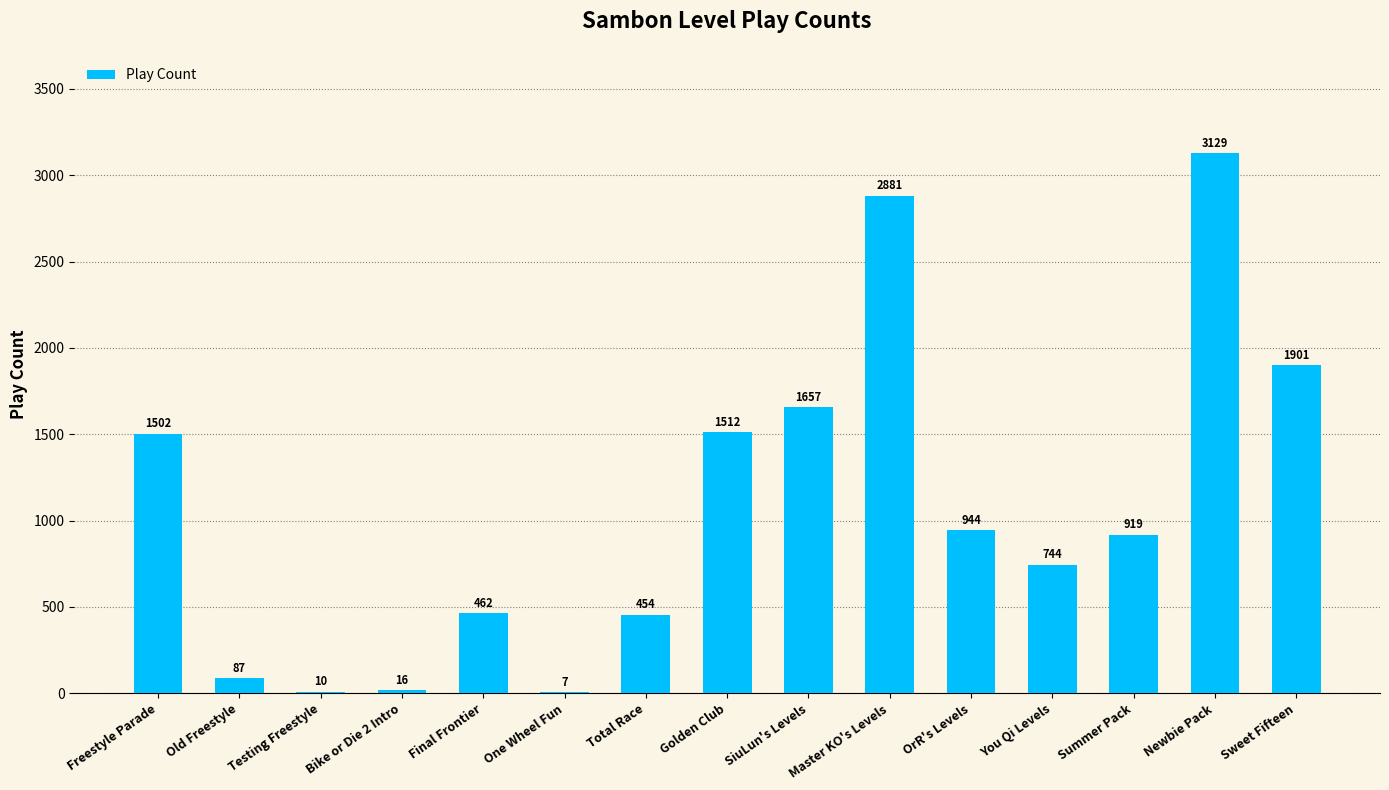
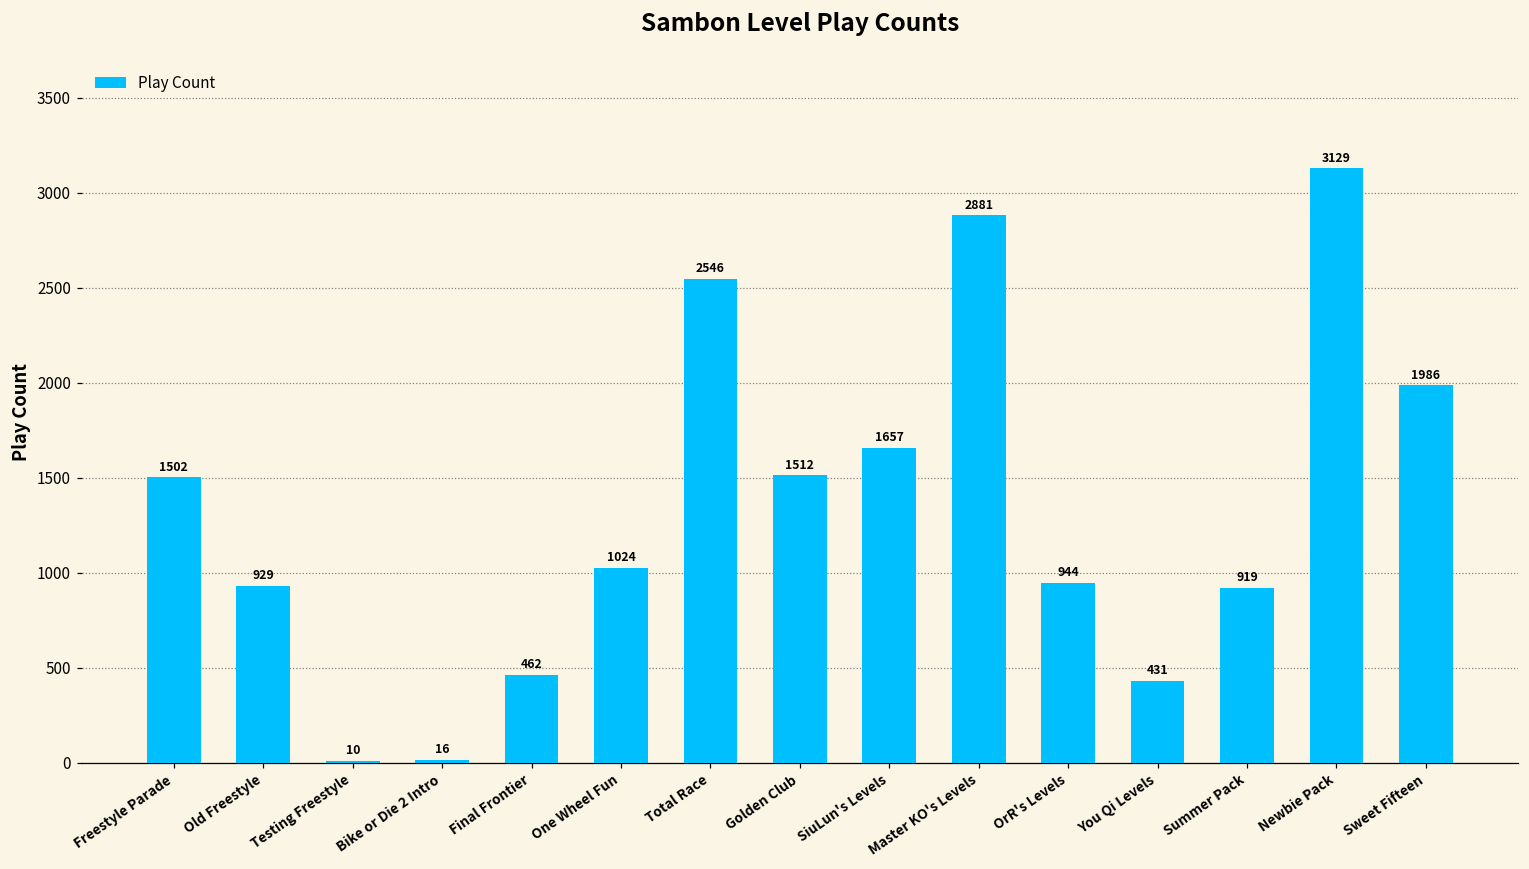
Old Freestyle: 87 -> 929
One Wheel Fun: 7 -> 1024
Total Race: 454 -> 2546
You Qi Levels: 744 -> 431
Sweet Fifteen: 1901 -> 1986
